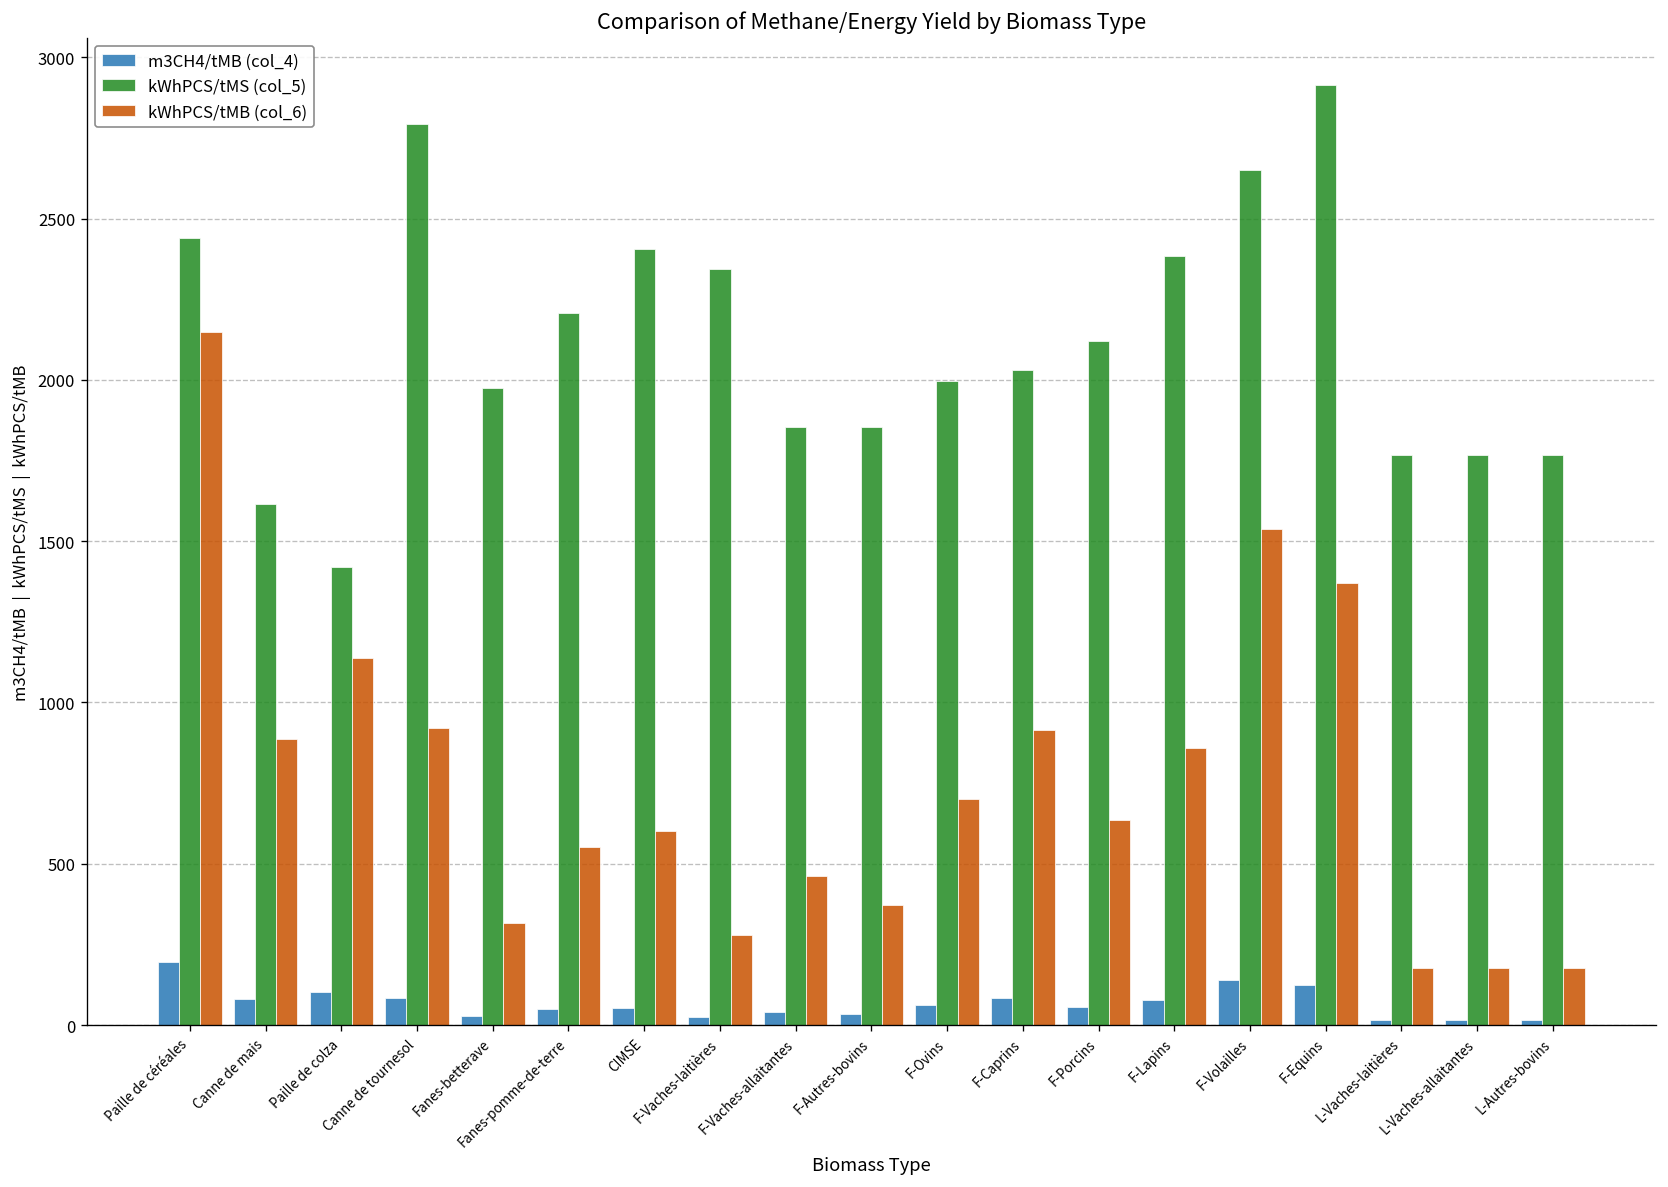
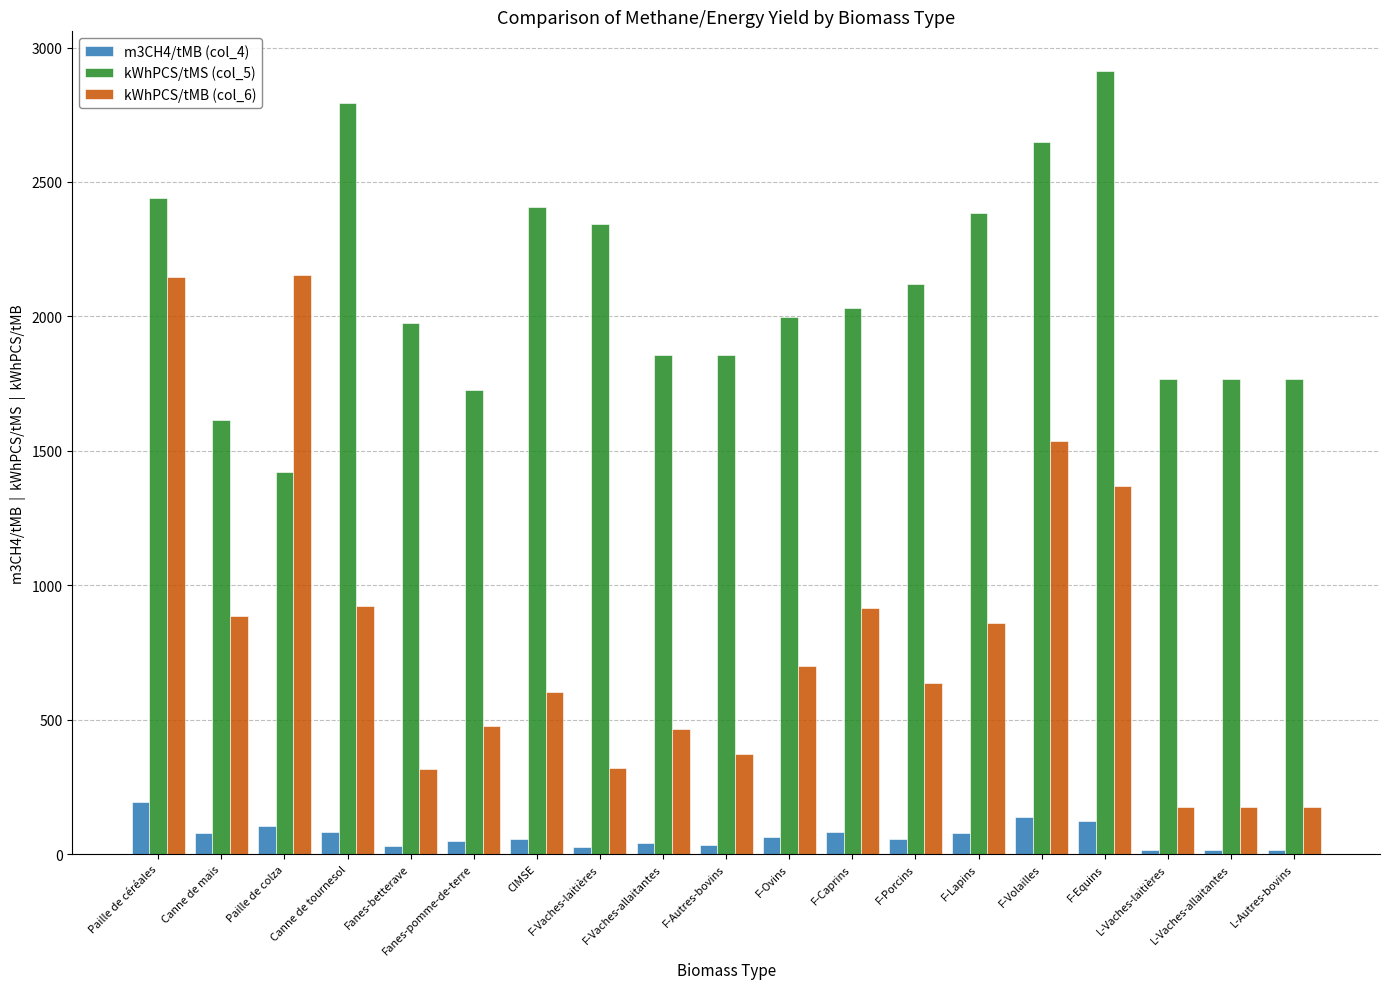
kWhPCS/tMB (col_6), Paille de colza: 1140 -> 2150
kWhPCS/tMS (col_5), Fanes-pomme-de-terre: 2210 -> 1730
kWhPCS/tMB (col_6), Fanes-pomme-de-terre: 550 -> 480
kWhPCS/tMB (col_6), F-Vaches-laitières: 280 -> 320
